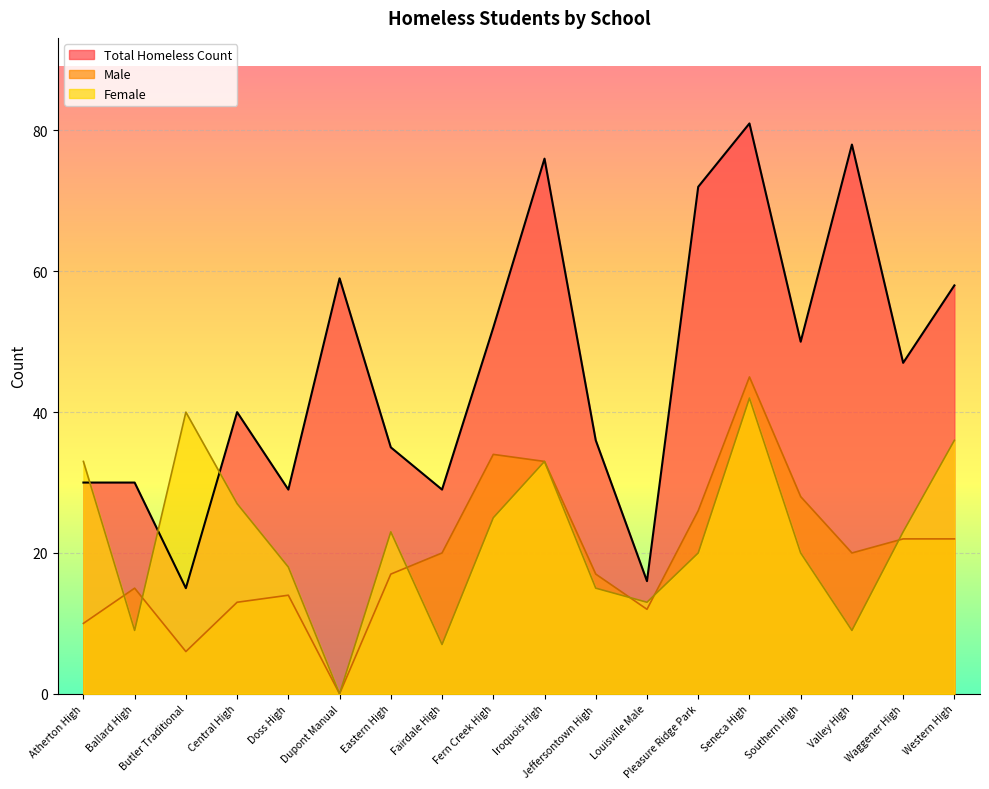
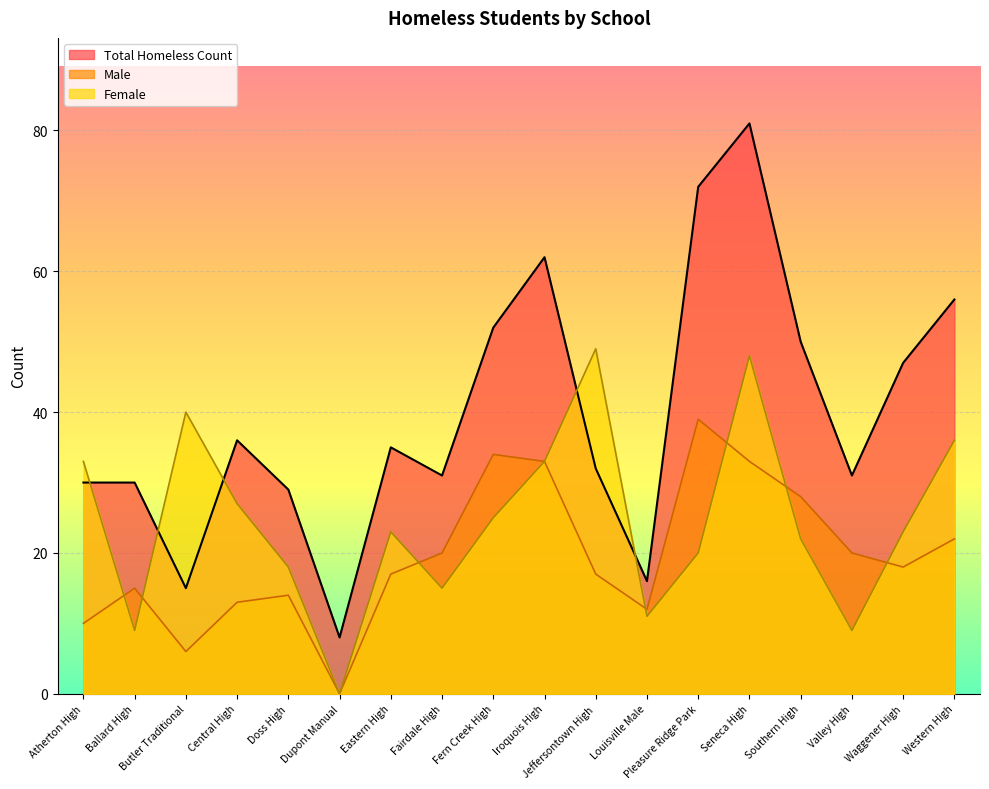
Total Homeless Count, Central High: 40 -> 36
Total Homeless Count, Dupont Manual: 59 -> 8
Total Homeless Count, Fairdale High: 29 -> 31
Female, Fairdale High: 7 -> 15
Total Homeless Count, Iroquois High: 76 -> 62
Total Homeless Count, Jeffersontown High: 36 -> 32
Female, Jeffersontown High: 15 -> 49
Female, Louisville Male: 13 -> 11
Male, Pleasure Ridge Park: 26 -> 39
Male, Seneca High: 45 -> 33
Female, Seneca High: 42 -> 48
Female, Southern High: 20 -> 22
Total Homeless Count, Valley High: 78 -> 31
Male, Waggener High: 22 -> 18
Total Homeless Count, Western High: 58 -> 56
